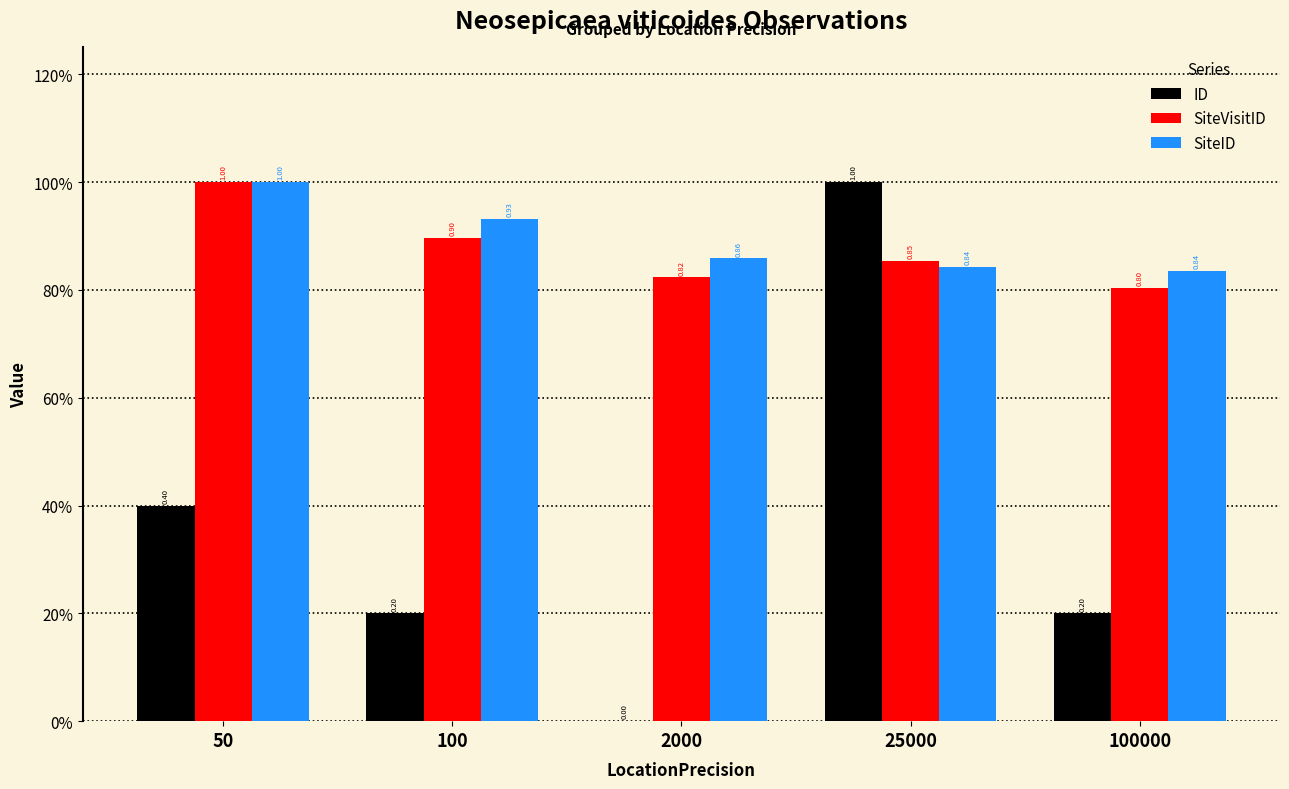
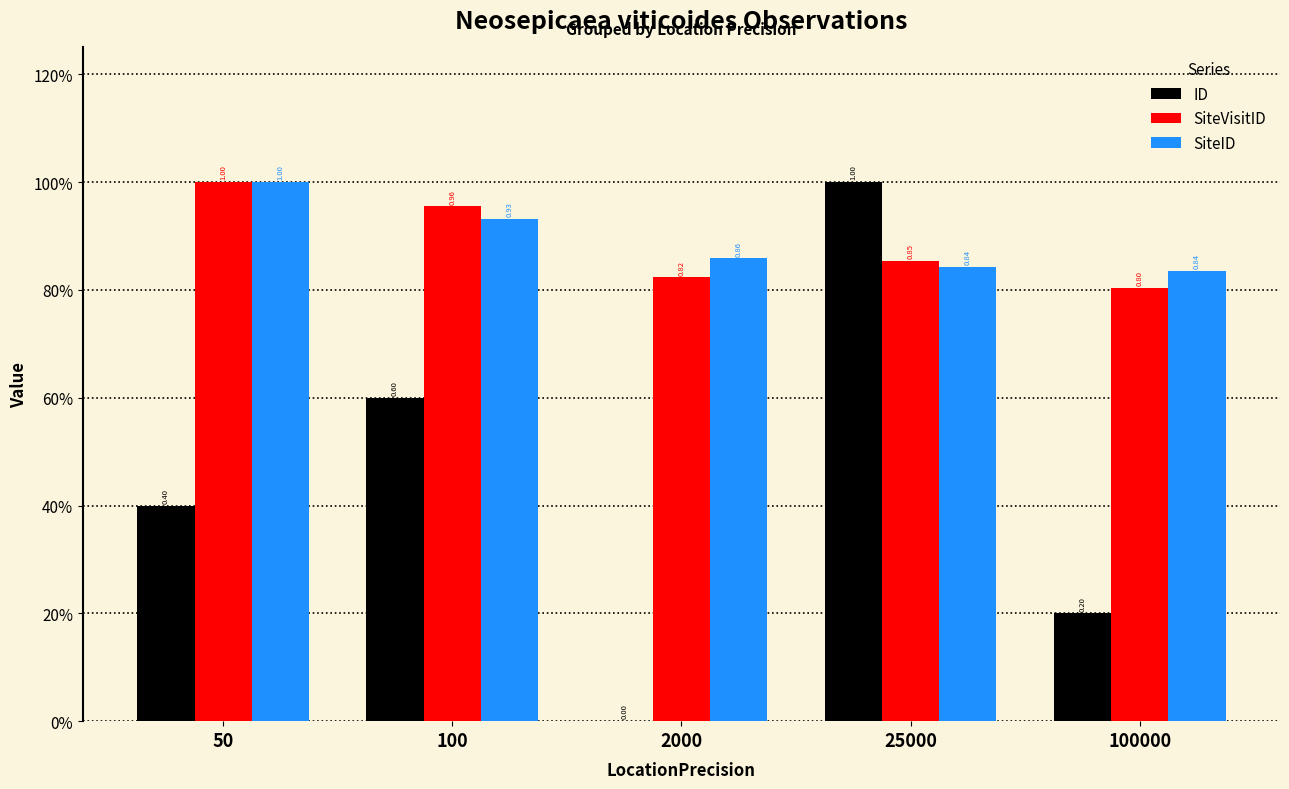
ID, 100: 0.20 -> 0.60
SiteVisitID, 100: 0.90 -> 0.96
